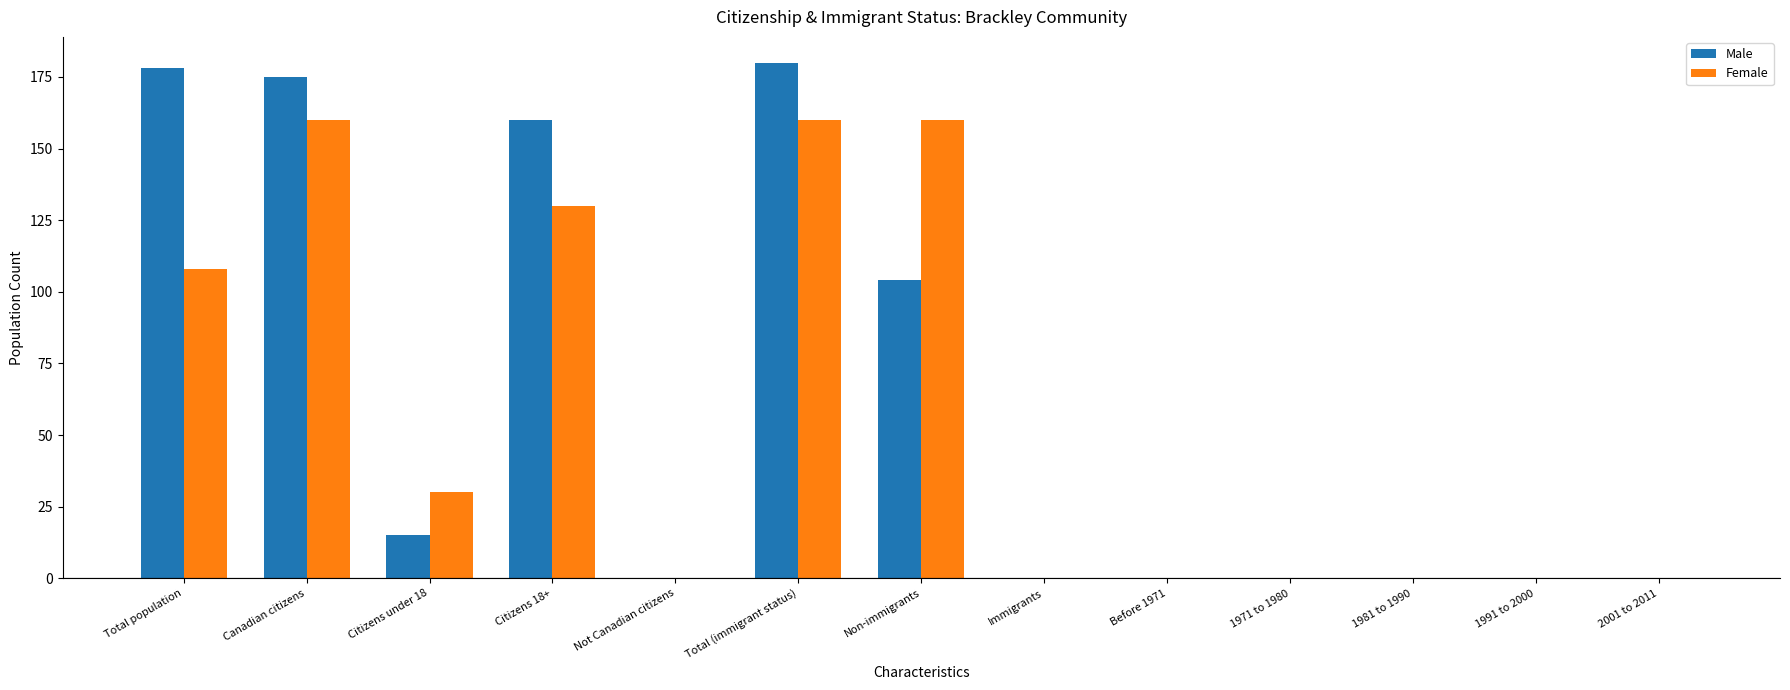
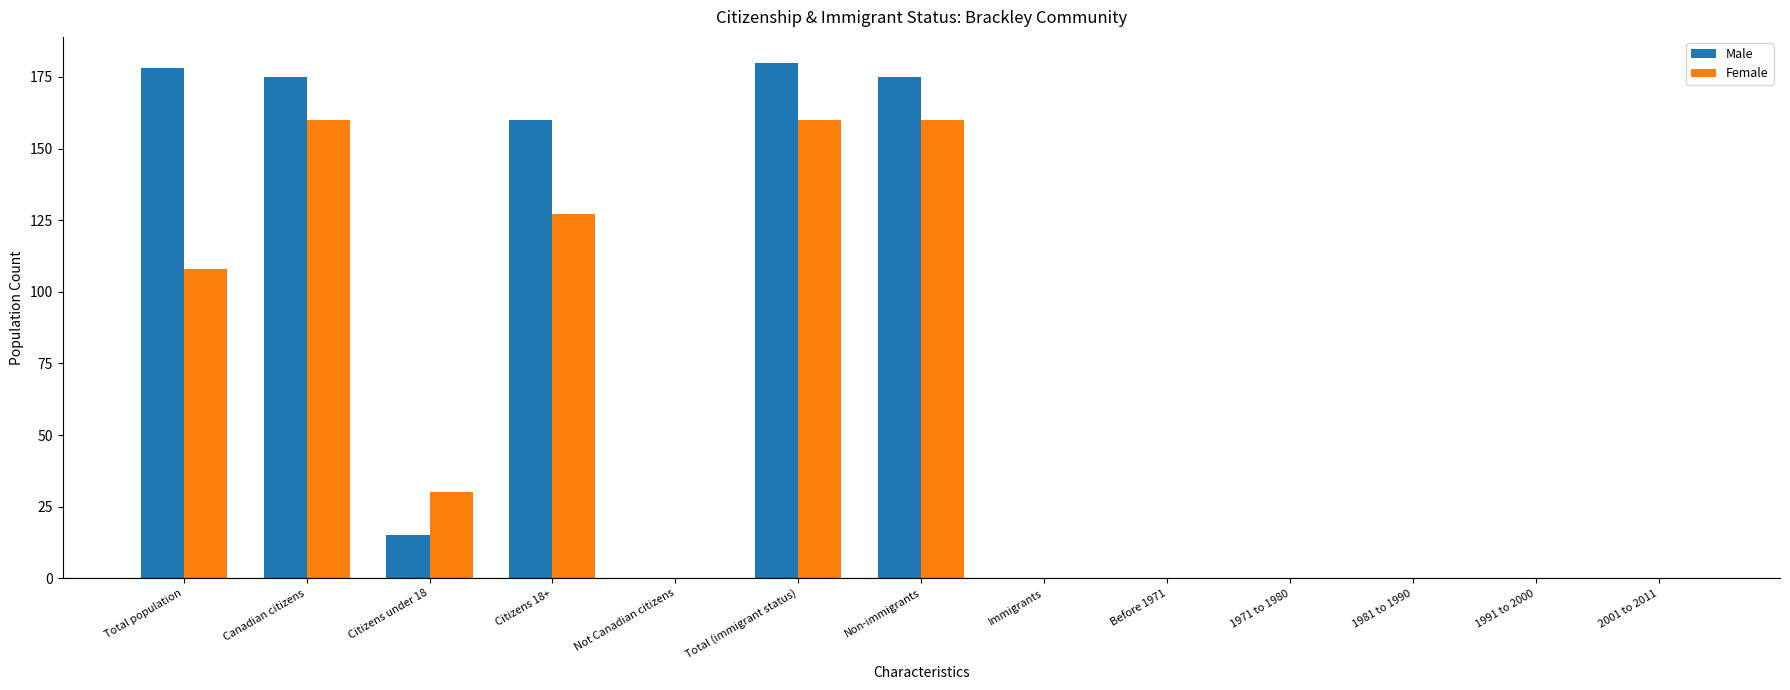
Female, Citizens 18+: 130 -> 127
Male, Non-immigrants: 104 -> 175
